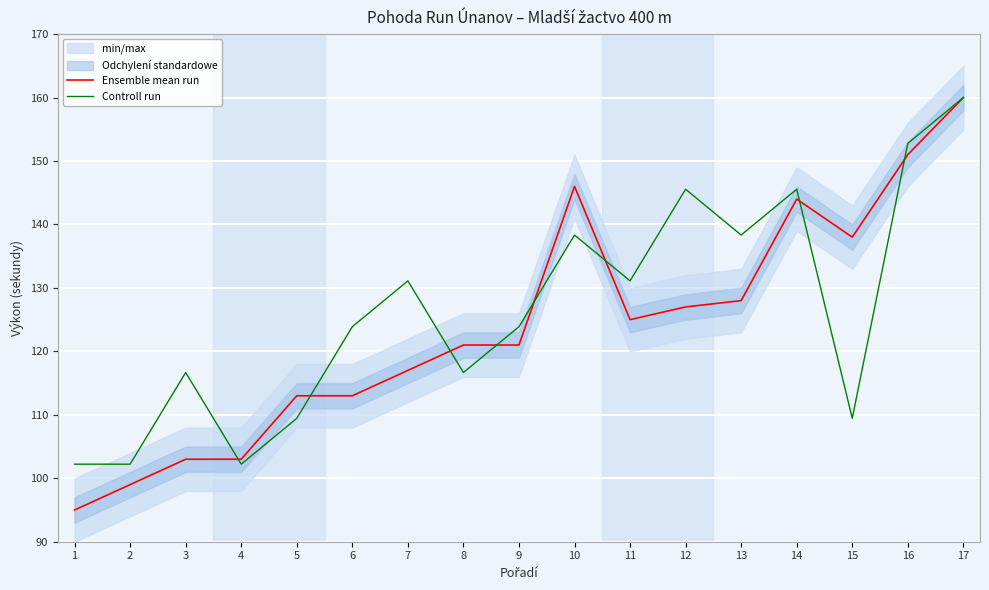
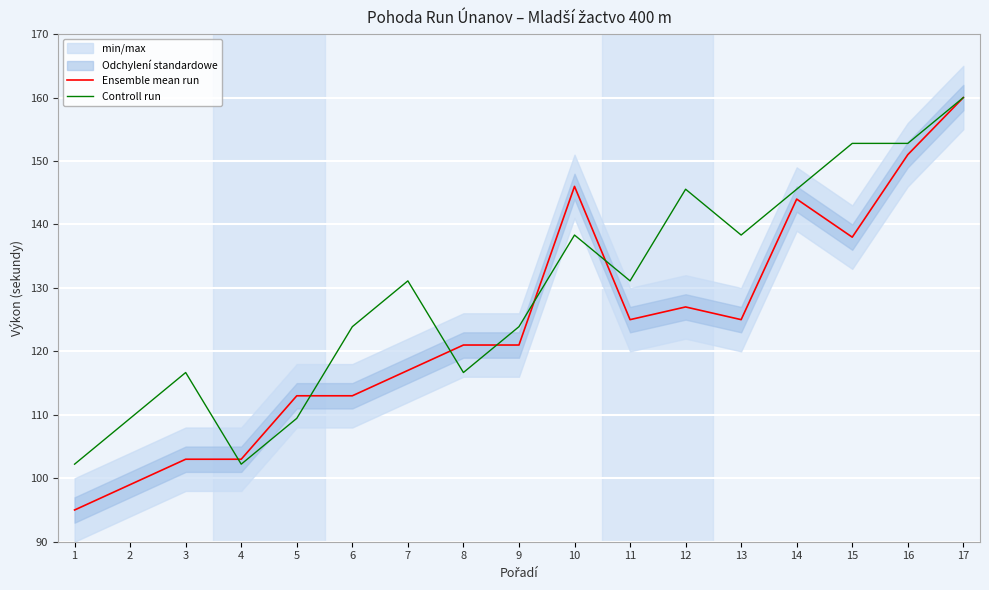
Controll run, 2: 102 -> 109
Ensemble mean run, 13: 128 -> 125
Controll run, 15: 109 -> 153
